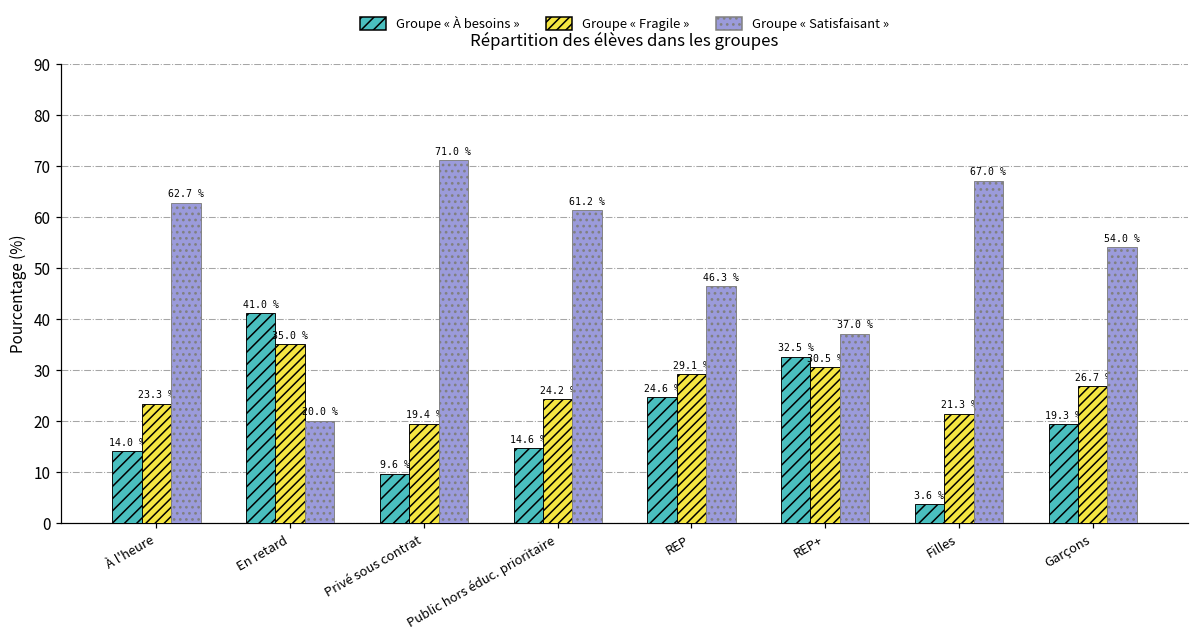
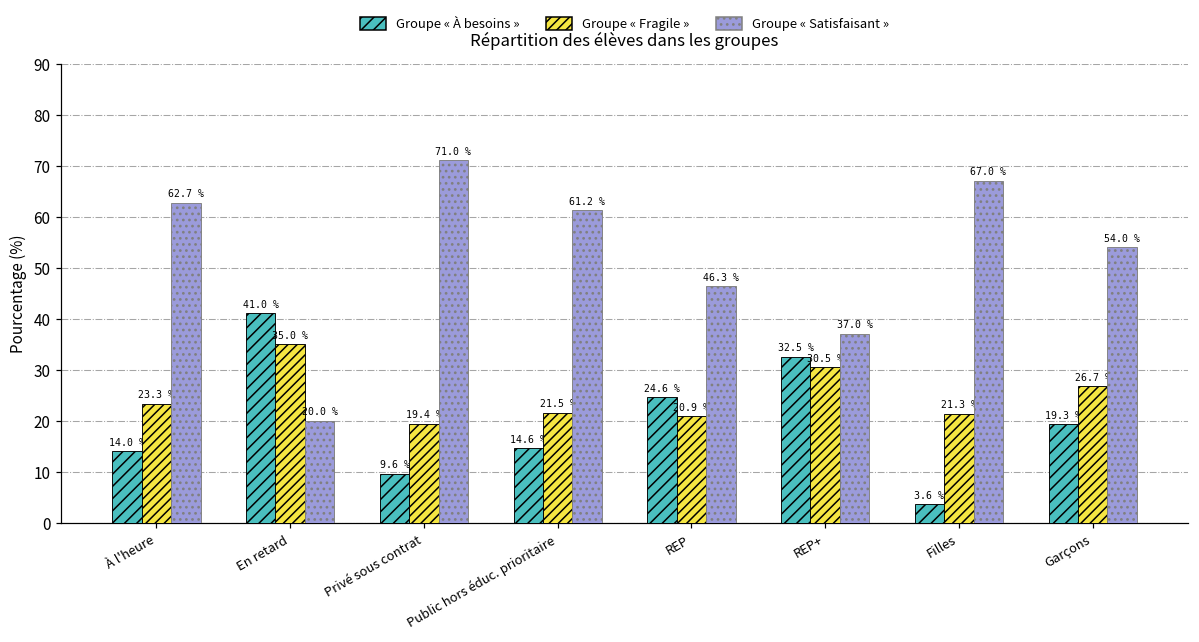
Groupe « Fragile », Public hors éduc. prioritaire: 24.2 % -> 21.5 %
Groupe « Fragile », REP: 29.1 % -> 20.9 %
